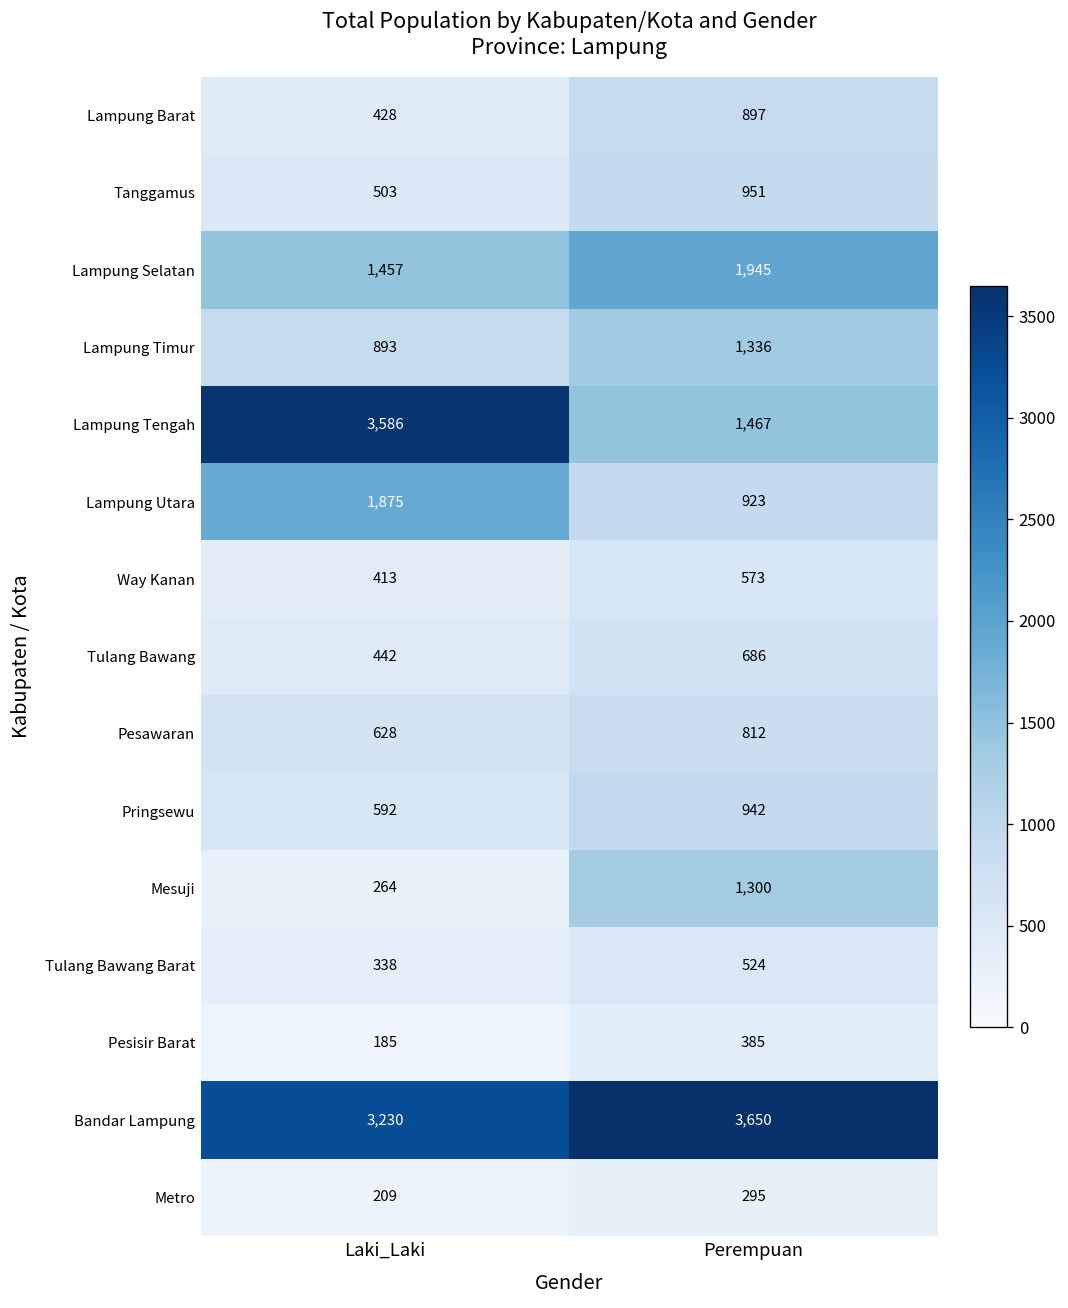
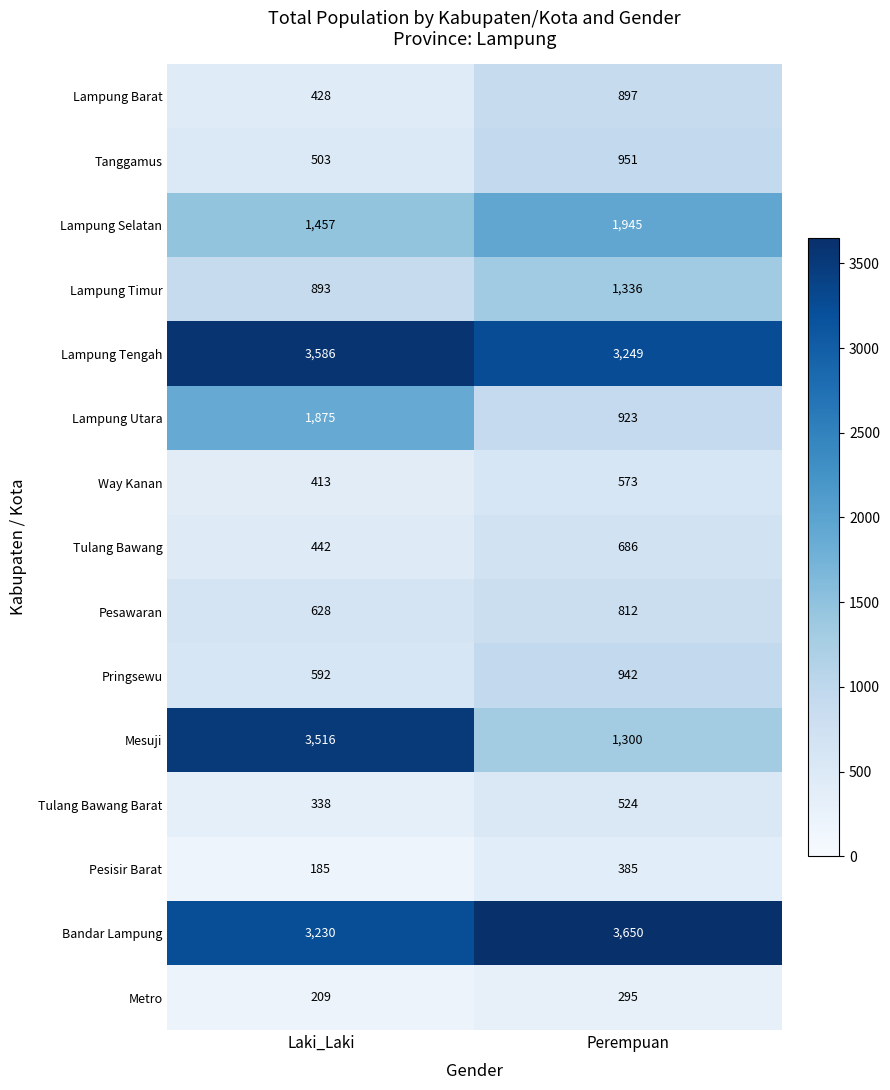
Lampung Tengah, Perempuan: 1,467 -> 3,249
Mesuji, Laki_Laki: 264 -> 3,516
